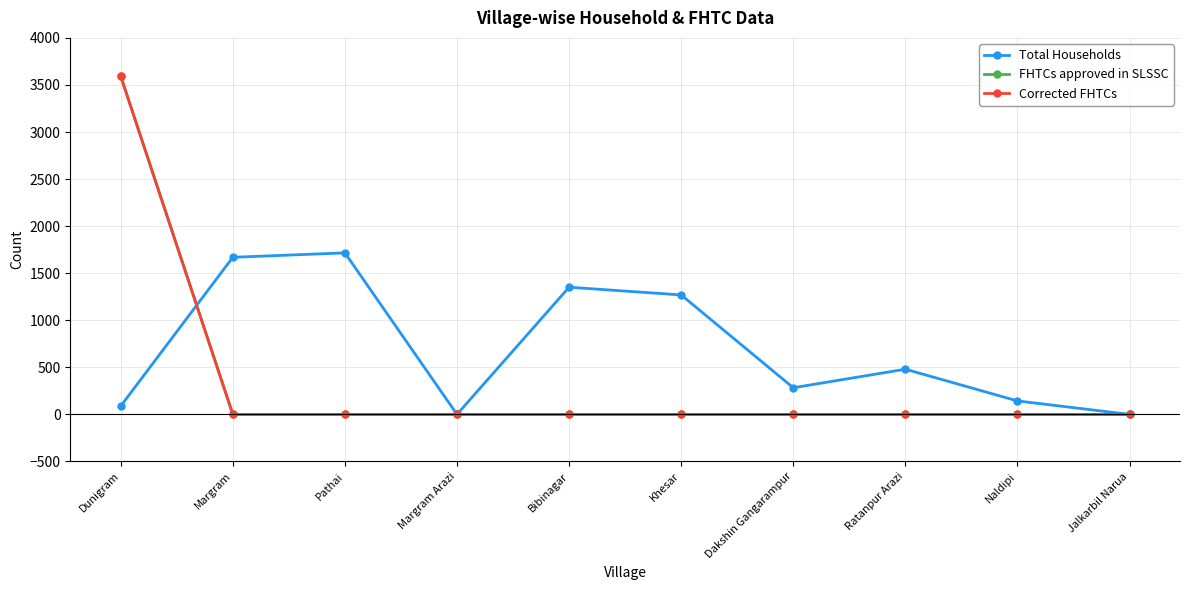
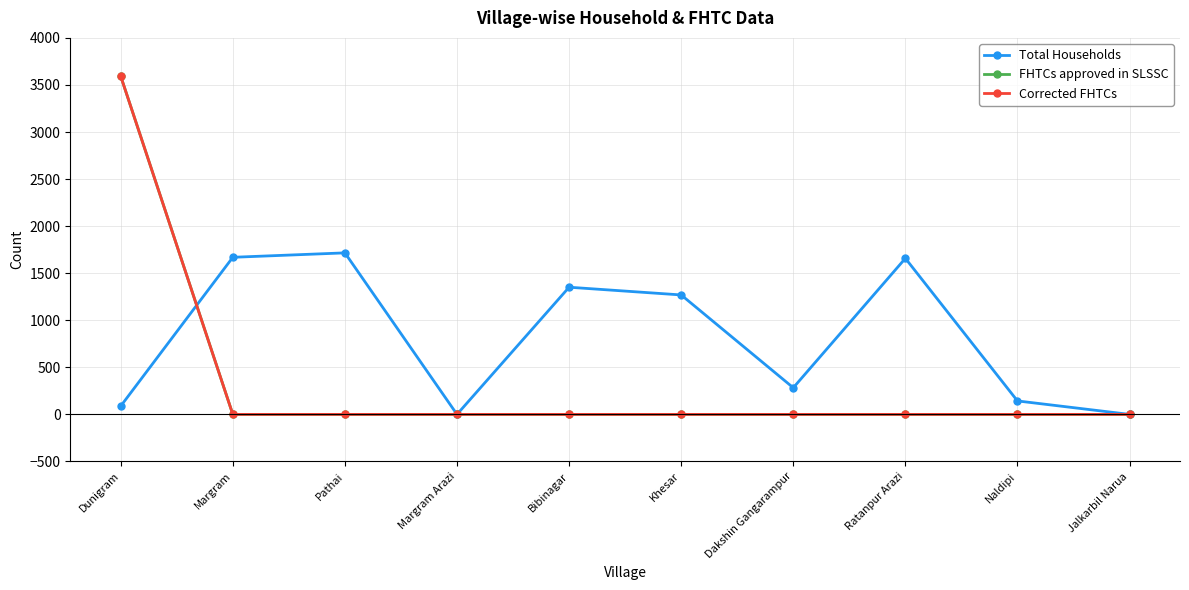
Total Households, Ratanpur Arazi: 500 -> 1700
